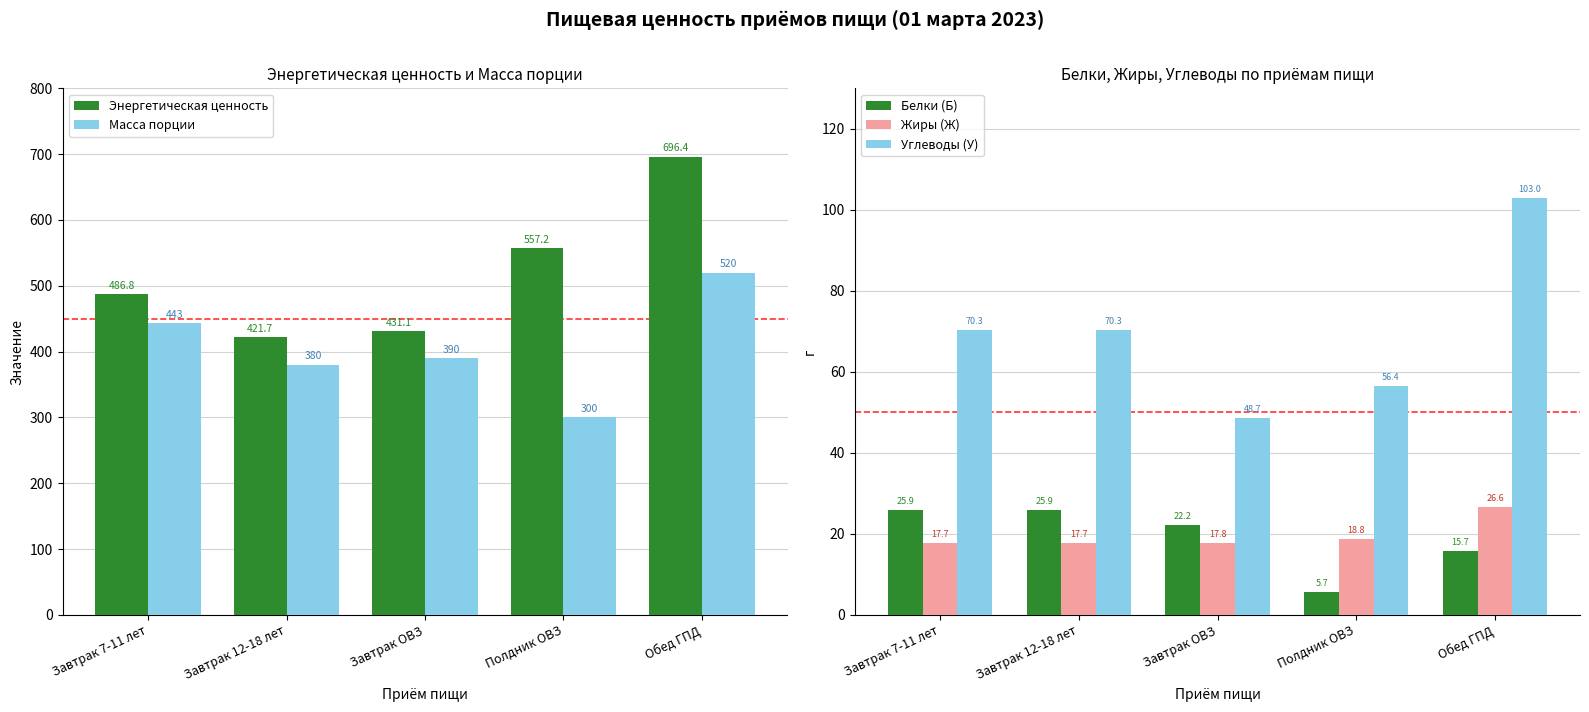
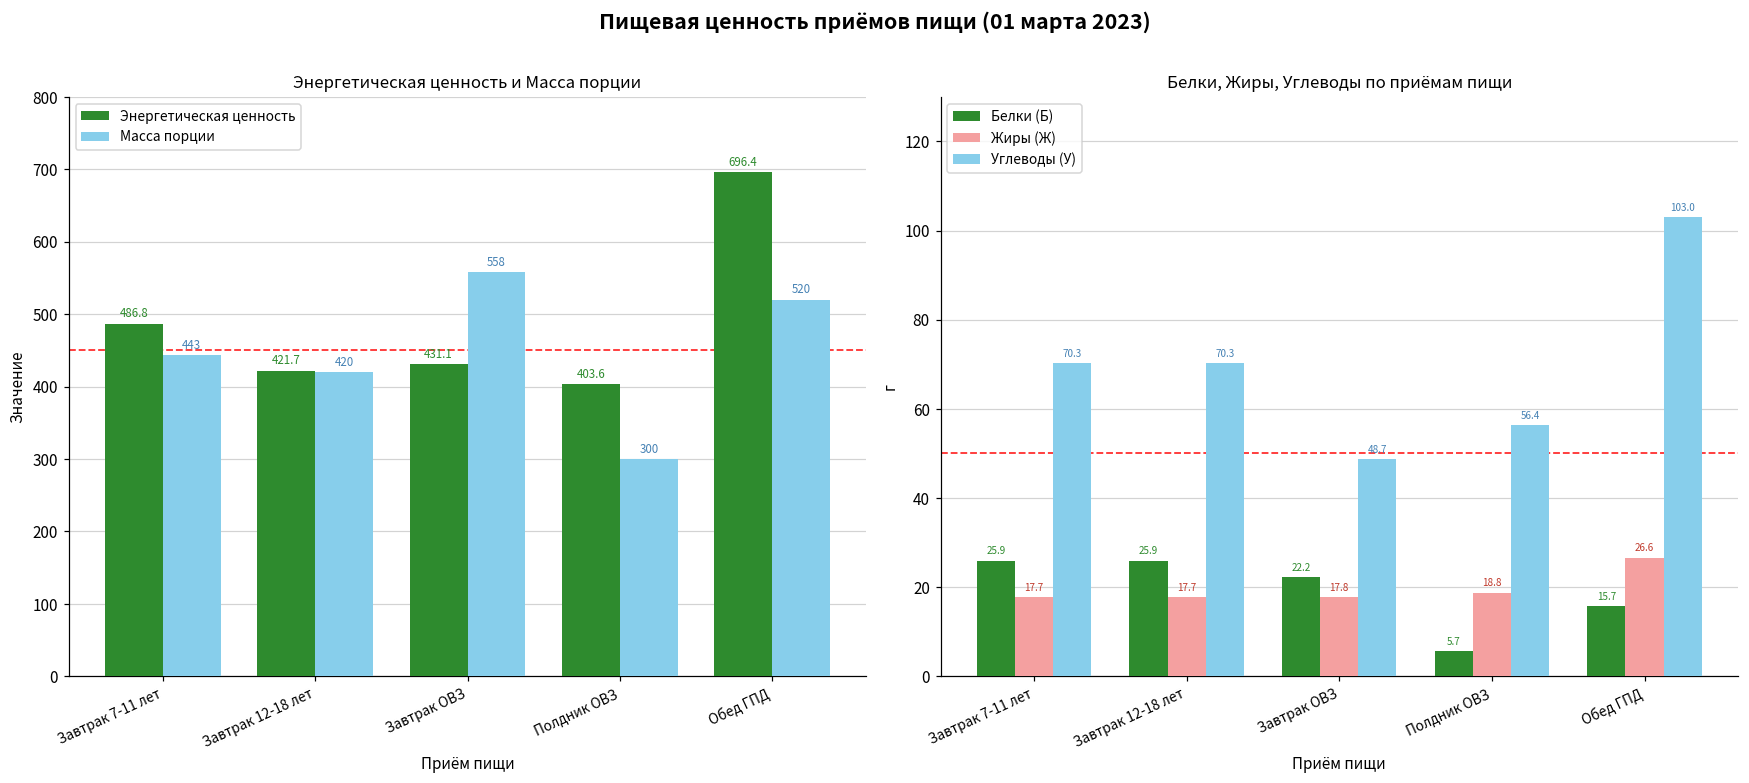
Энергетическая ценность и Масса порции, Масса порции, Завтрак 12-18 лет: 380 -> 420
Энергетическая ценность и Масса порции, Масса порции, Завтрак ОВЗ: 390 -> 558
Энергетическая ценность и Масса порции, Энергетическая ценность, Полдник ОВЗ: 557.2 -> 403.6
